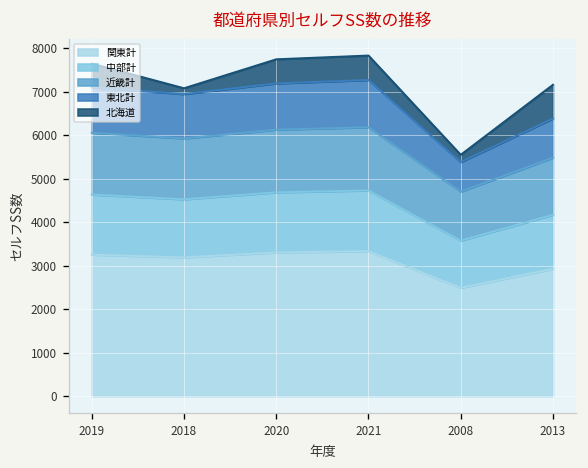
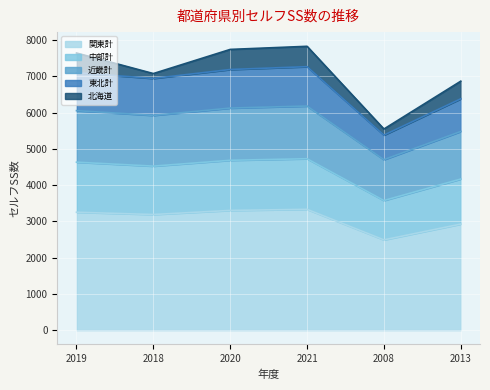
北海道, 2013: 800 -> 500
